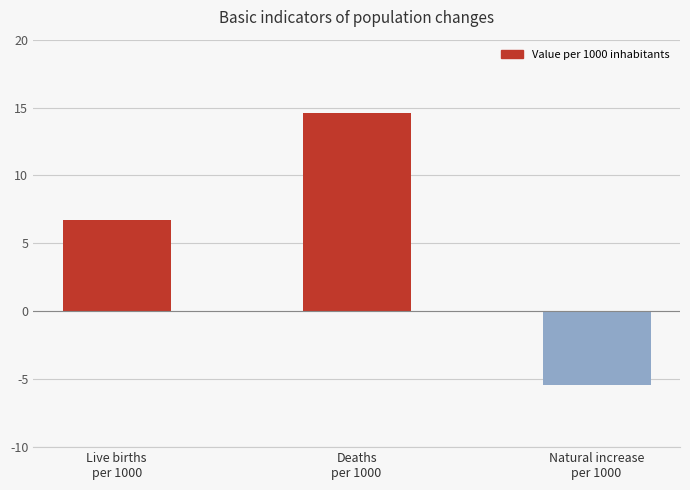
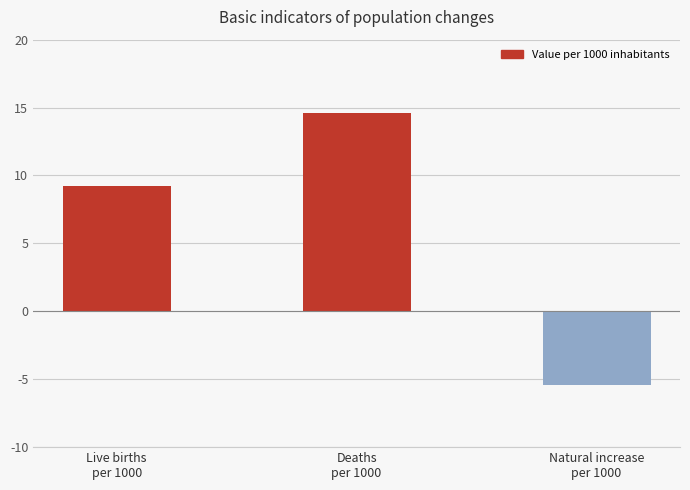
Live births per 1000: 6.7 -> 9.2
